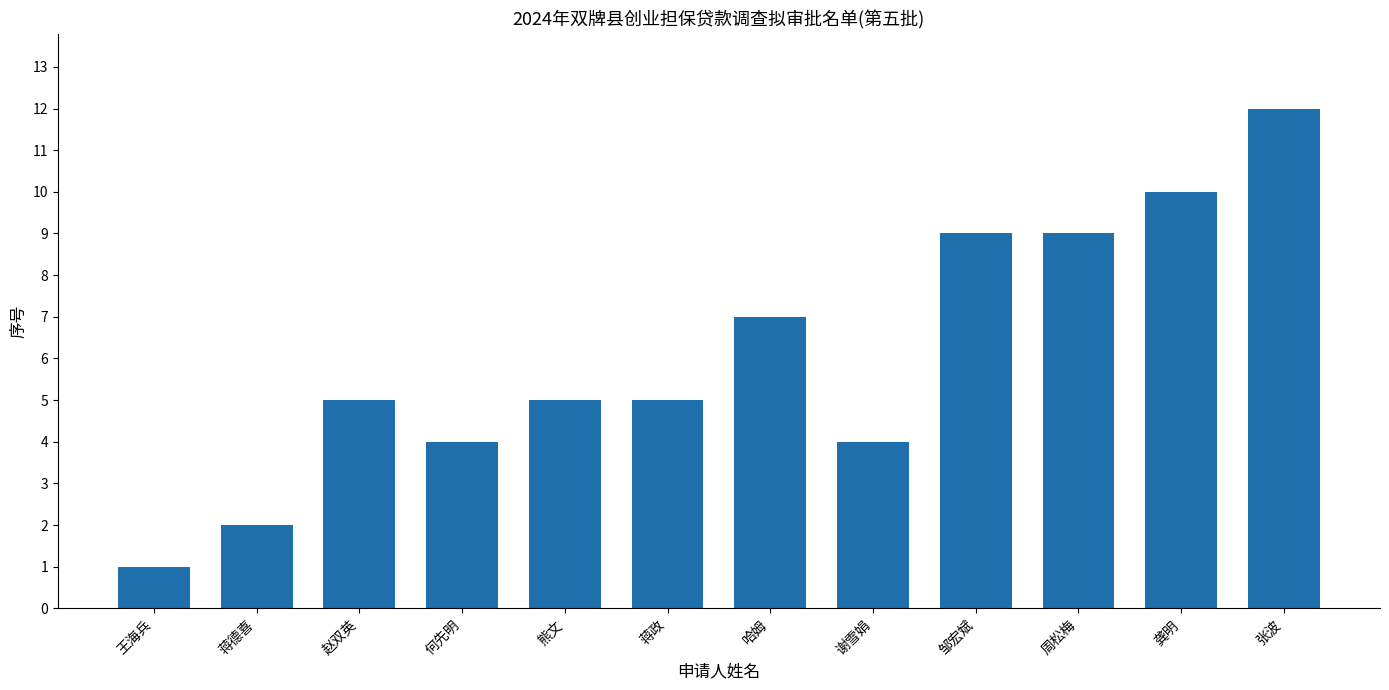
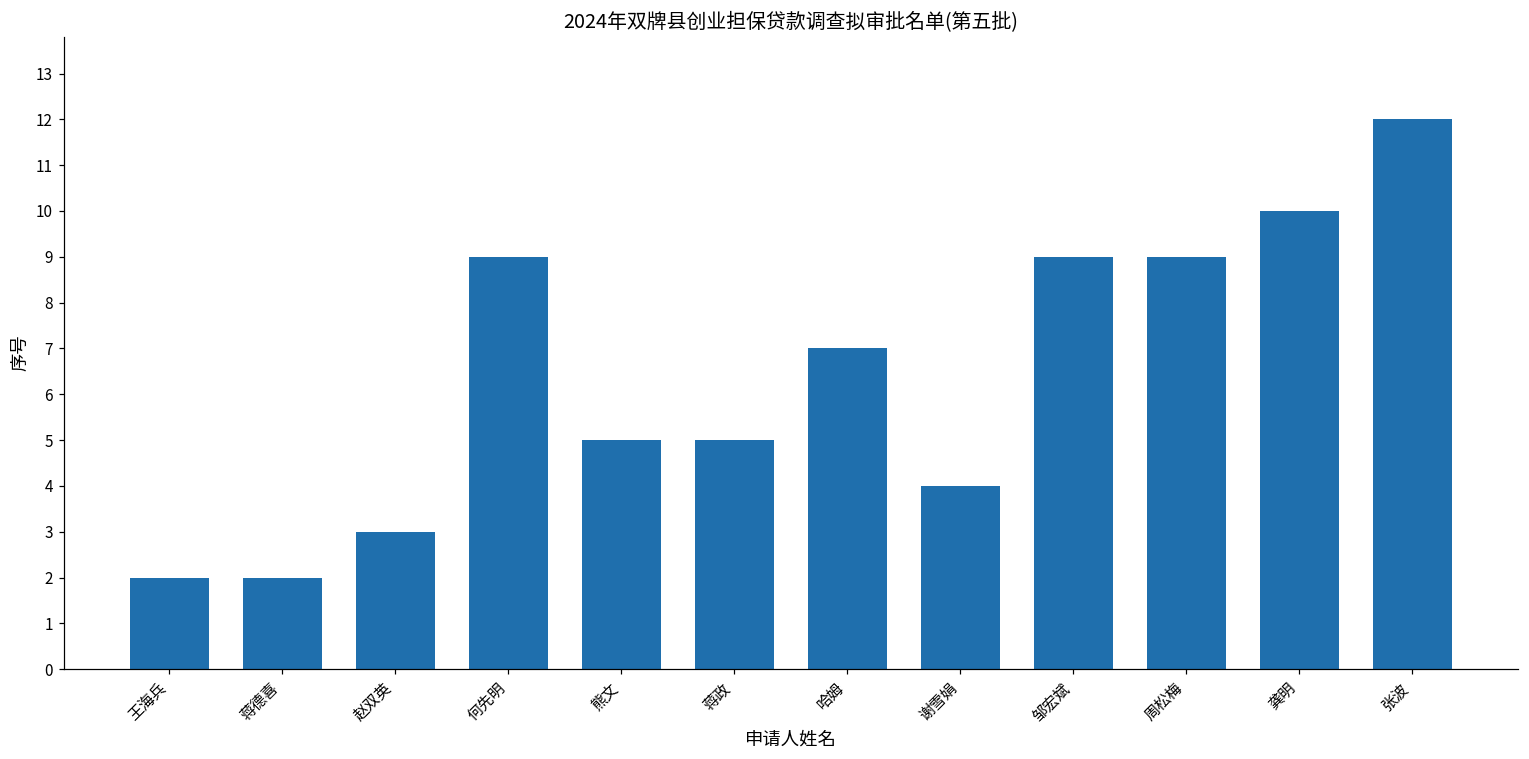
王海兵: 1 -> 2
赵双英: 5 -> 3
何先明: 4 -> 9
